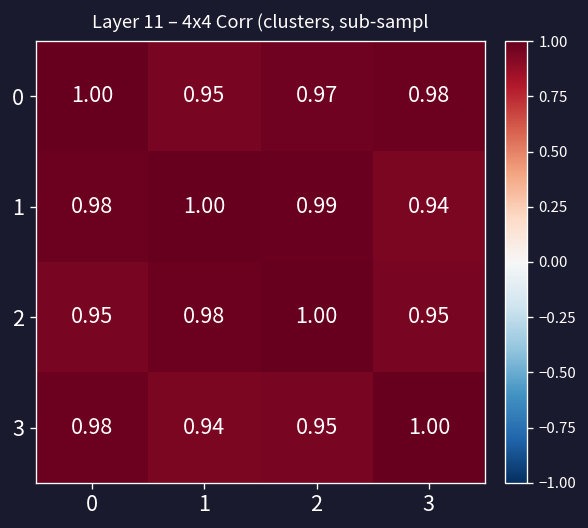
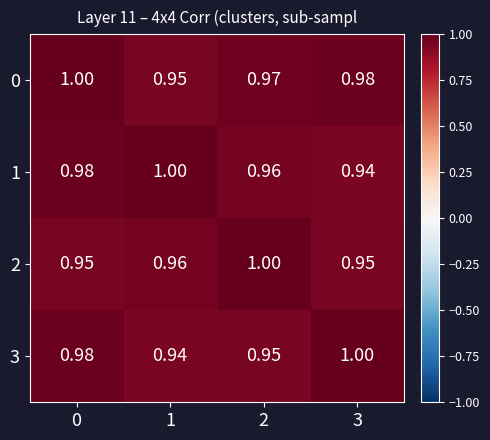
1, 2: 0.99 -> 0.96
2, 1: 0.98 -> 0.96
